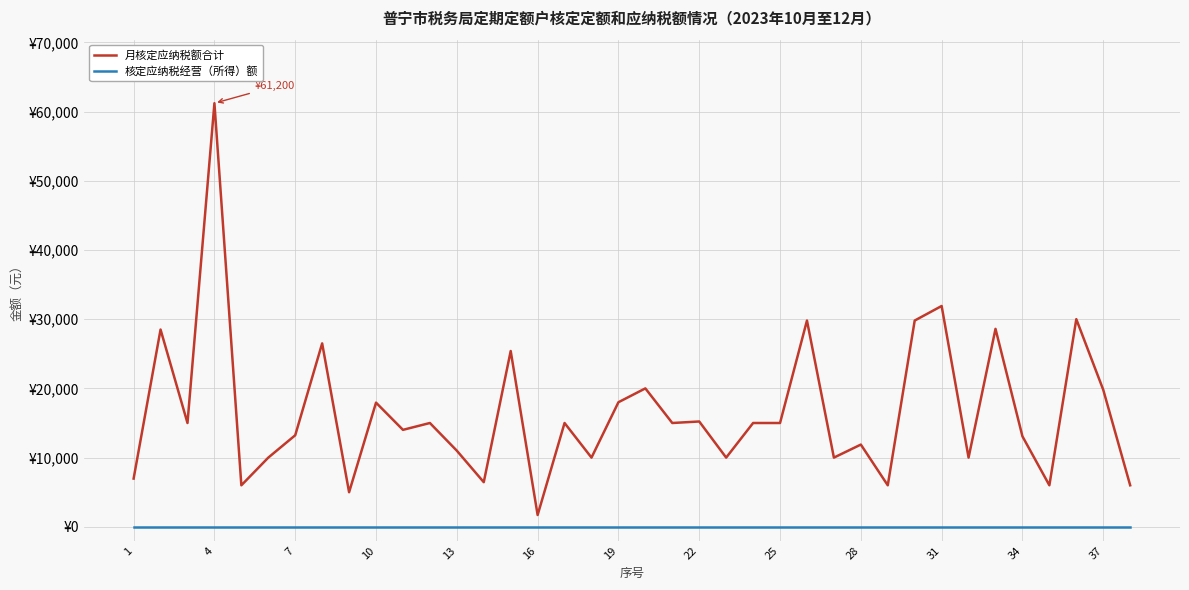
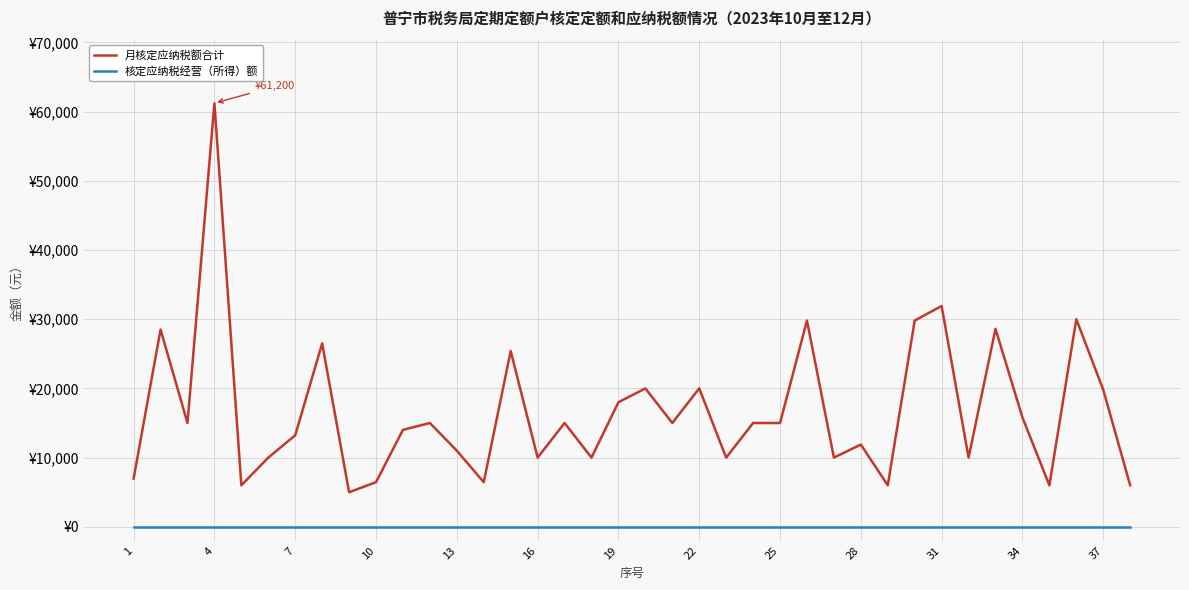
月核定应纳税额合计, 10: ¥18,000 -> ¥6,000
月核定应纳税额合计, 16: ¥2,000 -> ¥10,000
月核定应纳税额合计, 22: ¥15,000 -> ¥20,000
月核定应纳税额合计, 34: ¥13,000 -> ¥16,000
